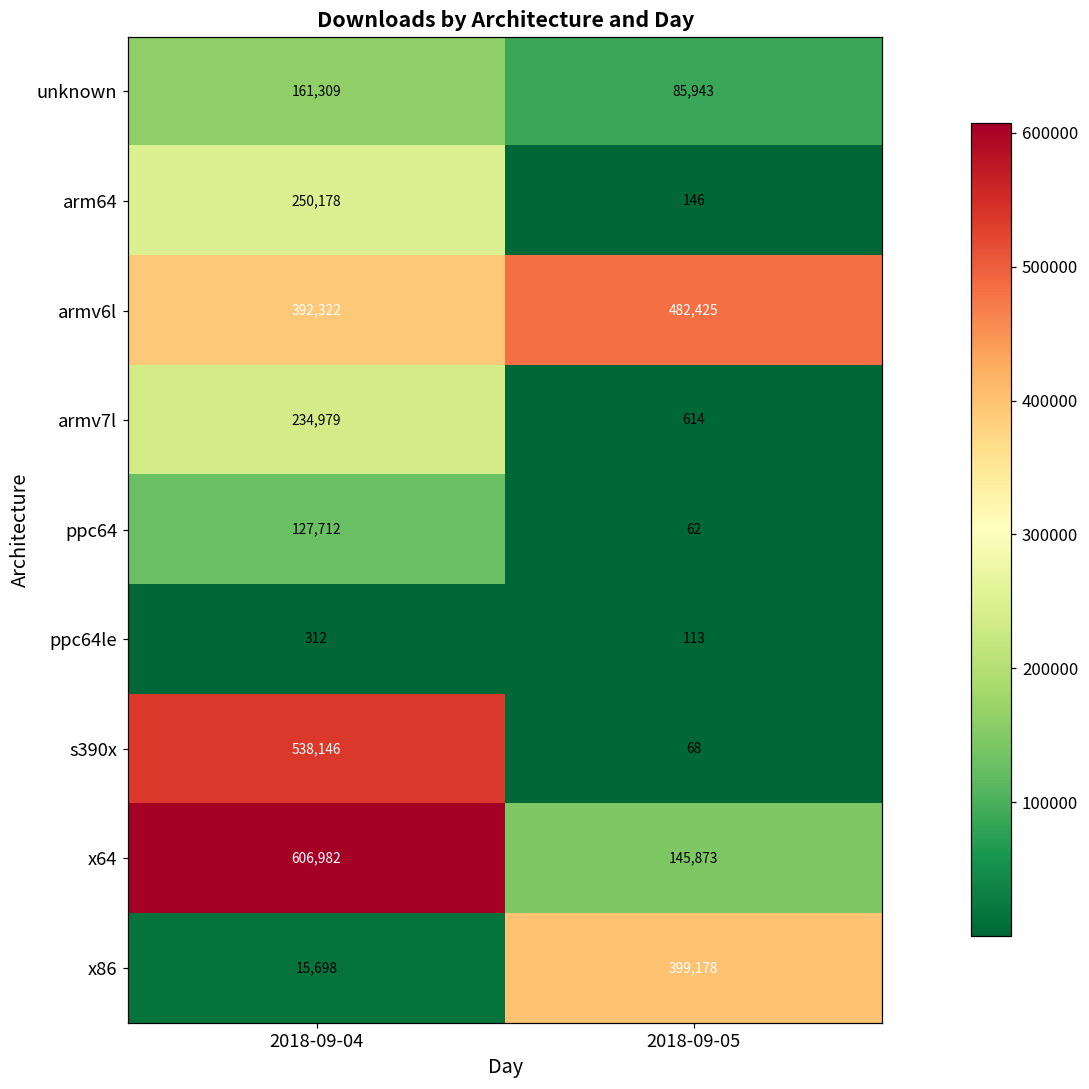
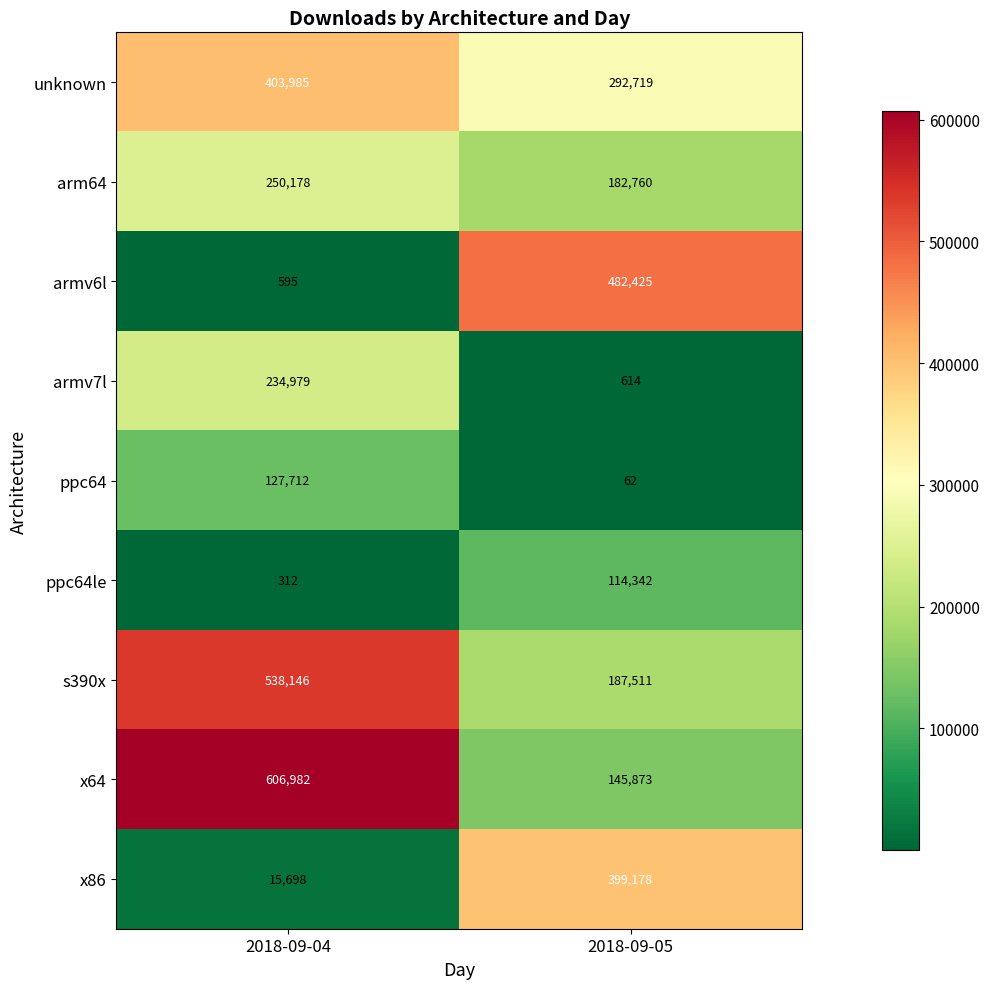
unknown, 2018-09-04: 161,309 -> 403,985
unknown, 2018-09-05: 85,943 -> 292,719
arm64, 2018-09-05: 146 -> 182,760
armv6l, 2018-09-04: 392,322 -> 595
ppc64le, 2018-09-05: 113 -> 114,342
s390x, 2018-09-05: 68 -> 187,511
